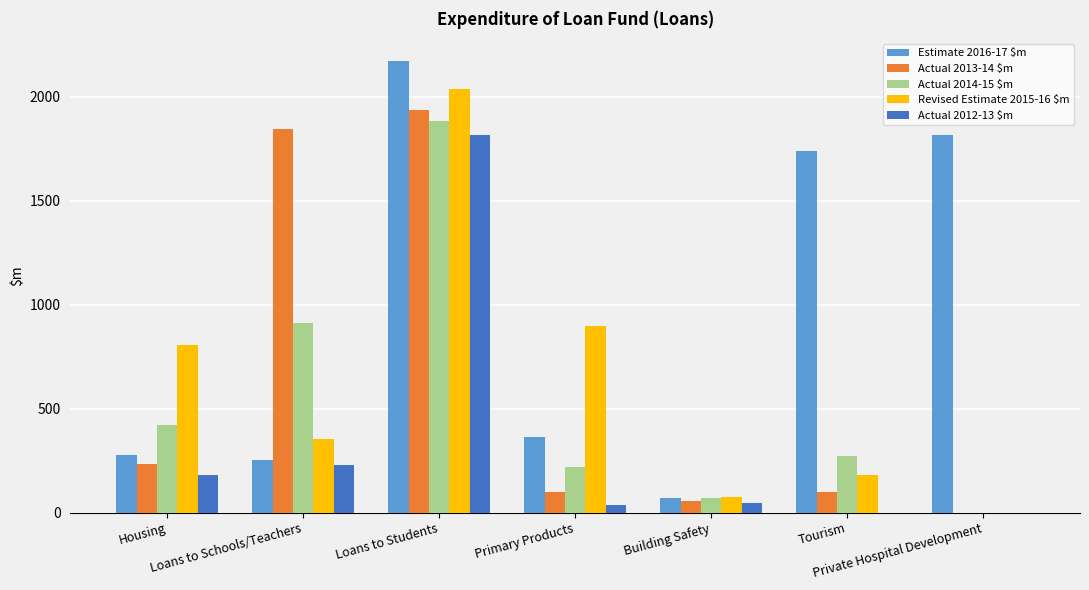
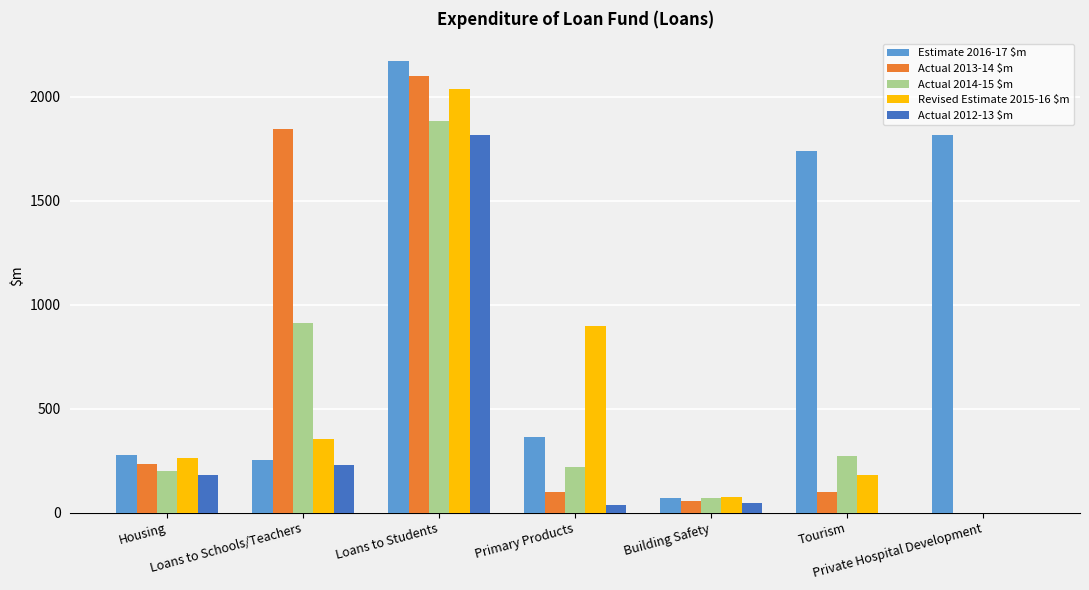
Actual 2014-15 $m, Housing: 420 -> 200
Revised Estimate 2015-16 $m, Housing: 810 -> 270
Actual 2013-14 $m, Loans to Students: 1940 -> 2100
